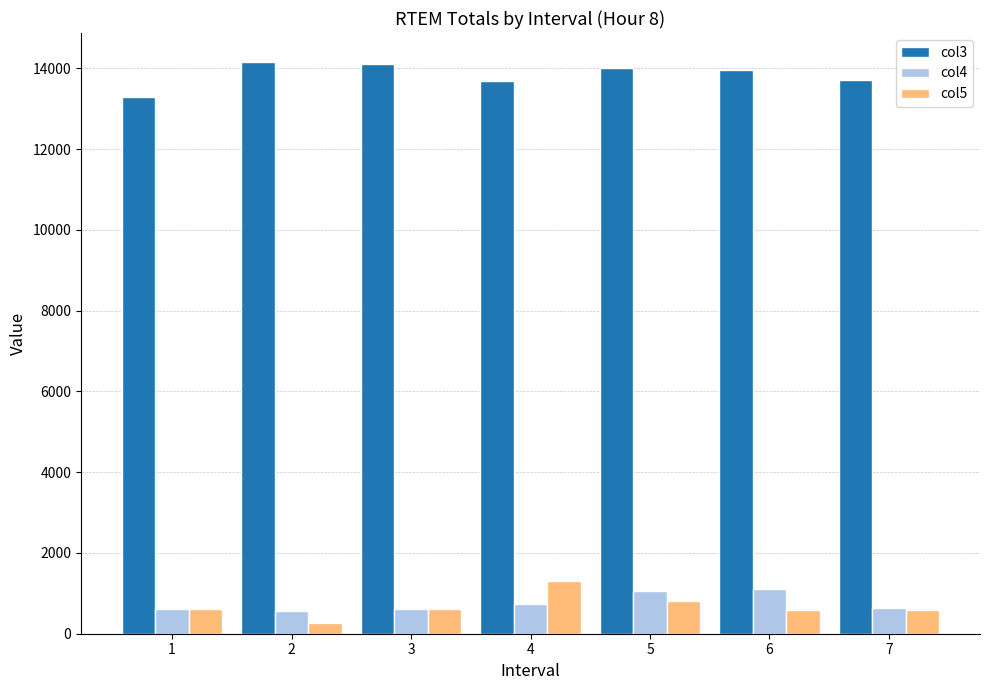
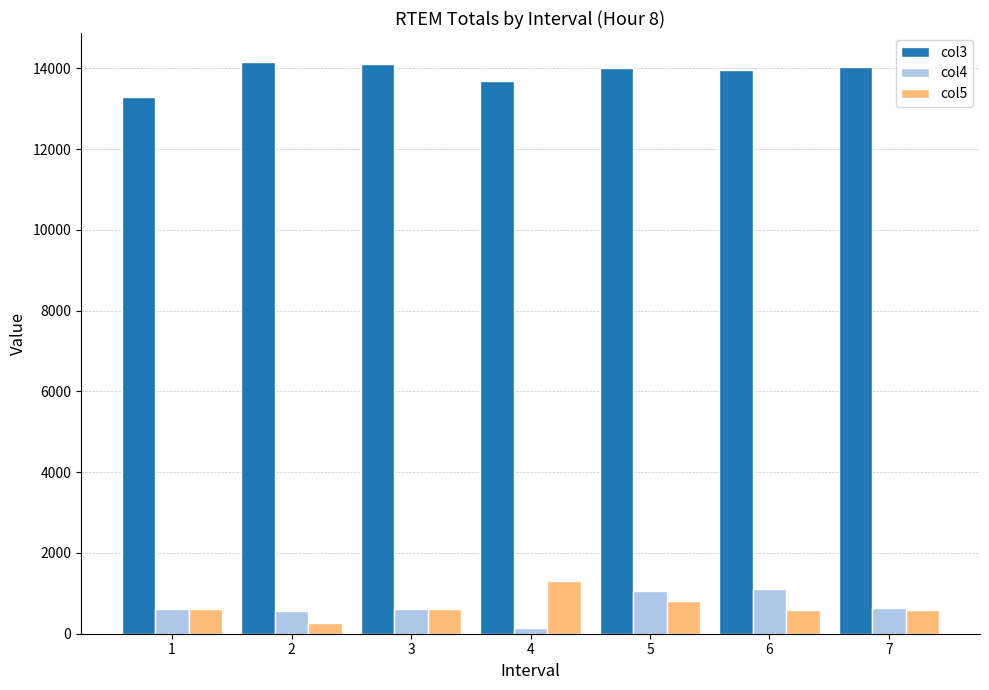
col4, 4: 700 -> 100
col3, 7: 13700 -> 14000
